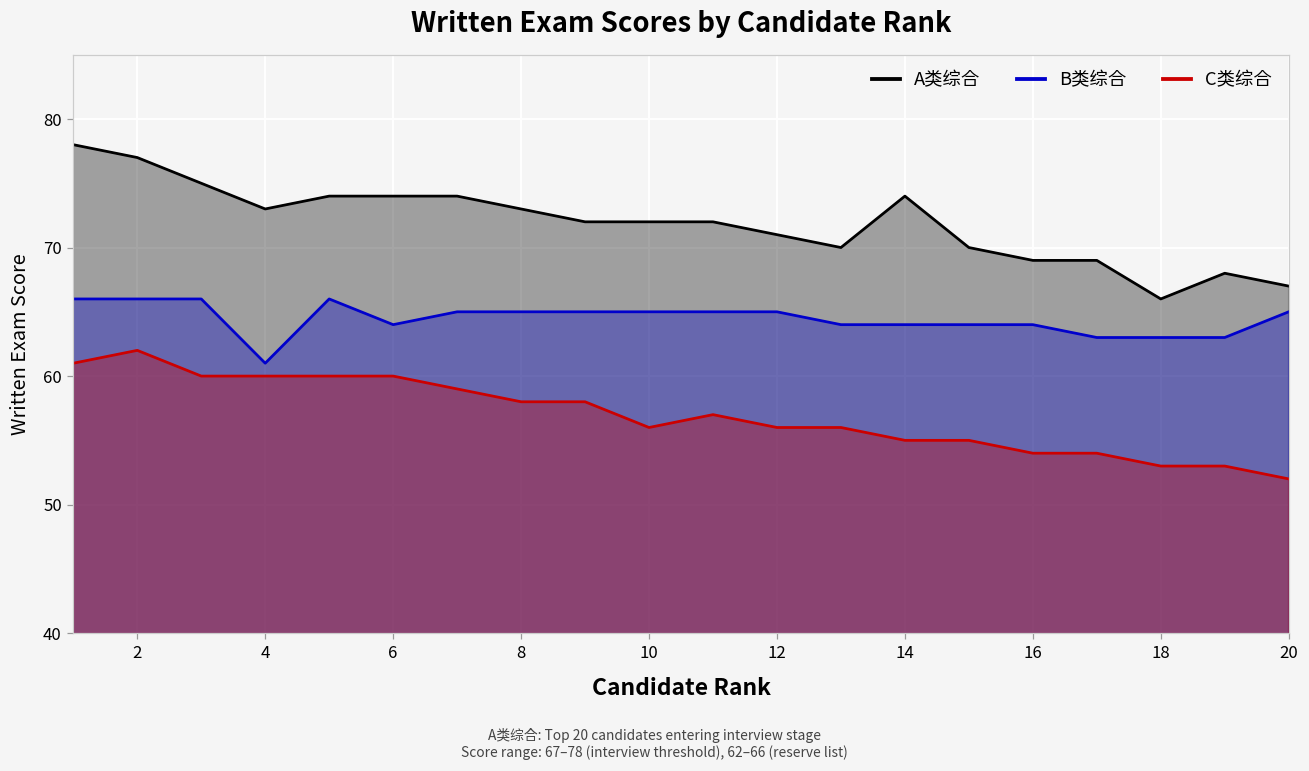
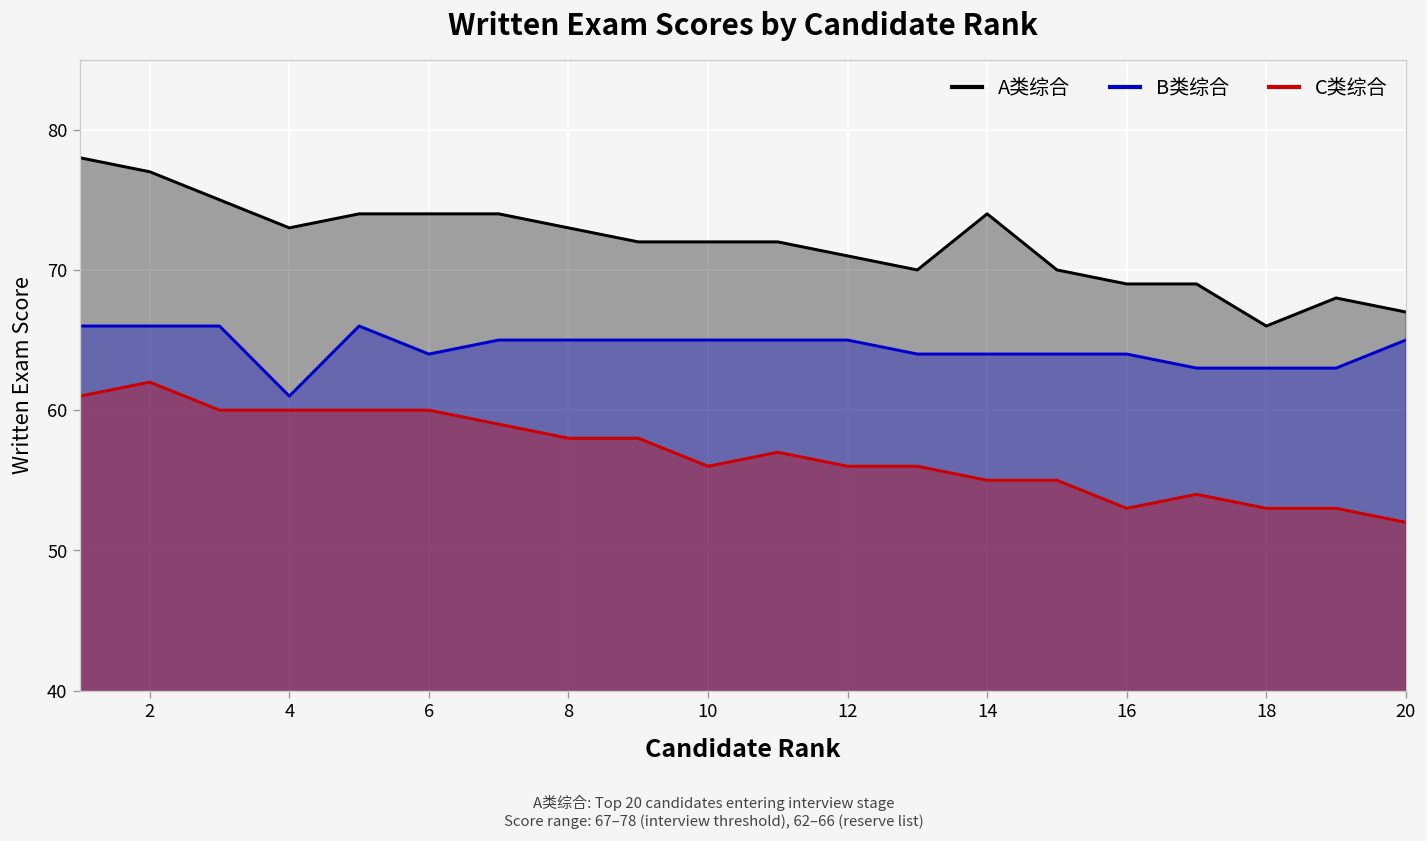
C类综合, 16: 54 -> 53
